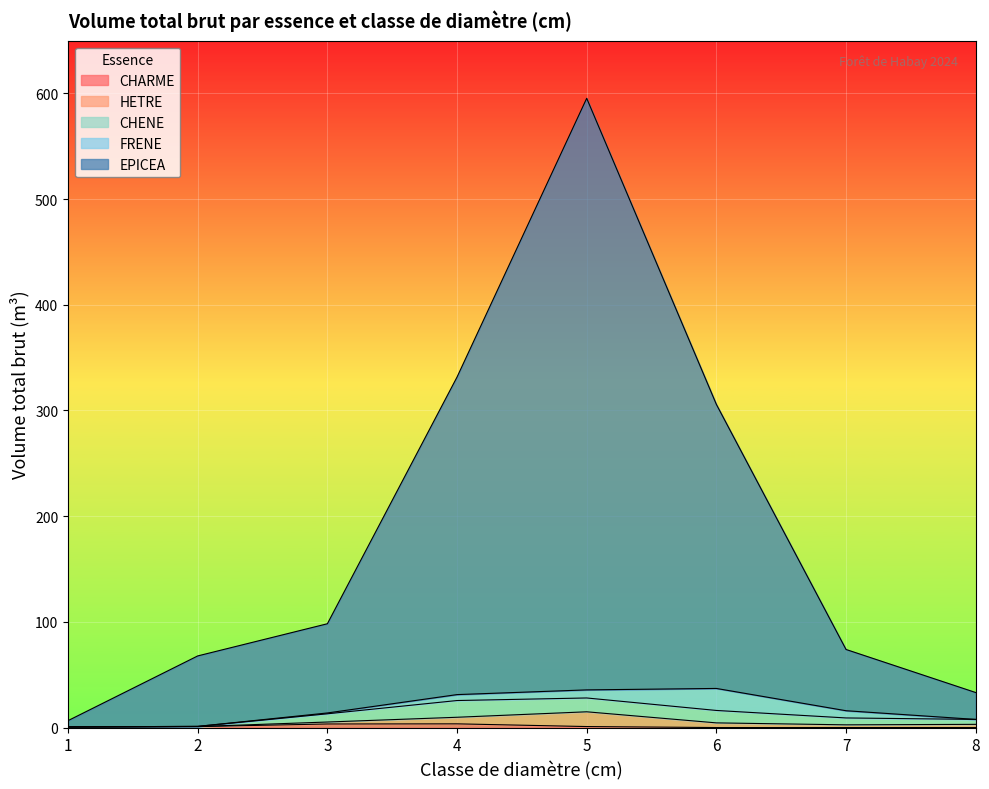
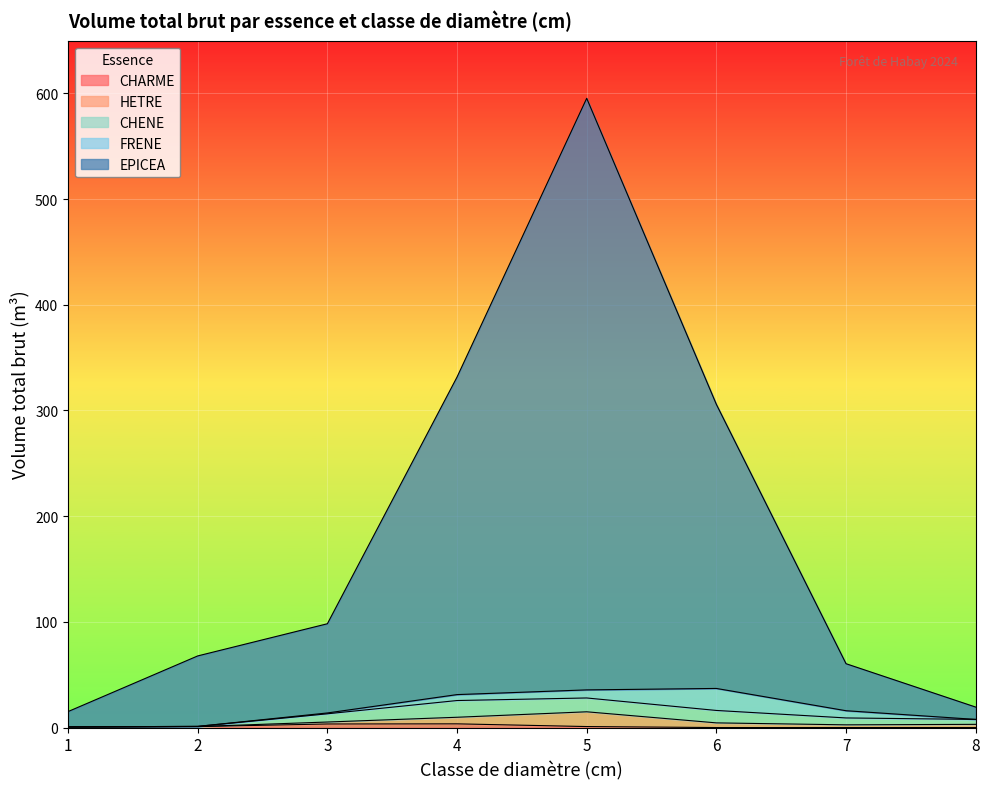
EPICEA, 1: 6 -> 15
EPICEA, 7: 58 -> 44
EPICEA, 8: 25 -> 12
